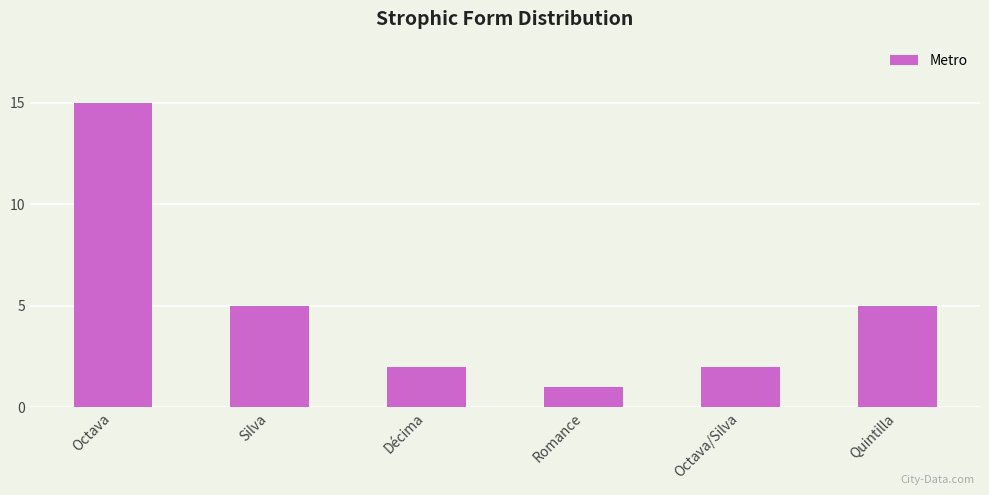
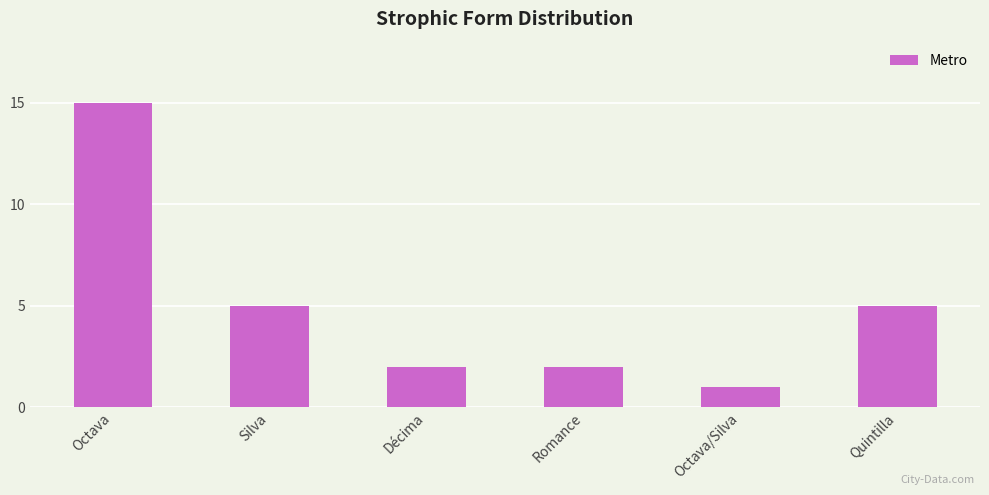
Romance: 1 -> 2
Octava/Silva: 2 -> 1
